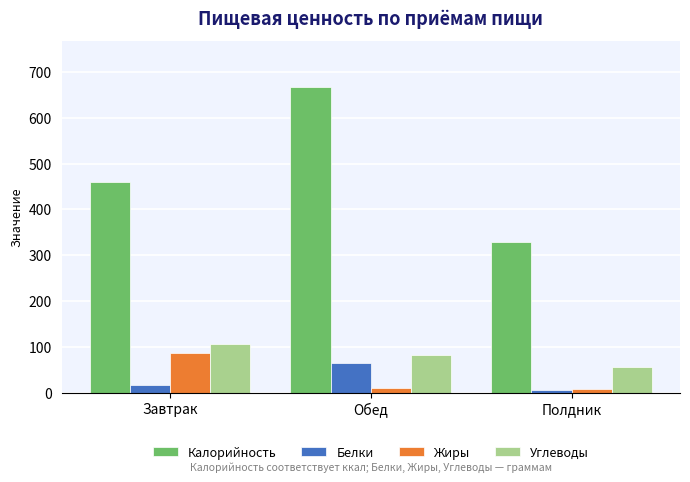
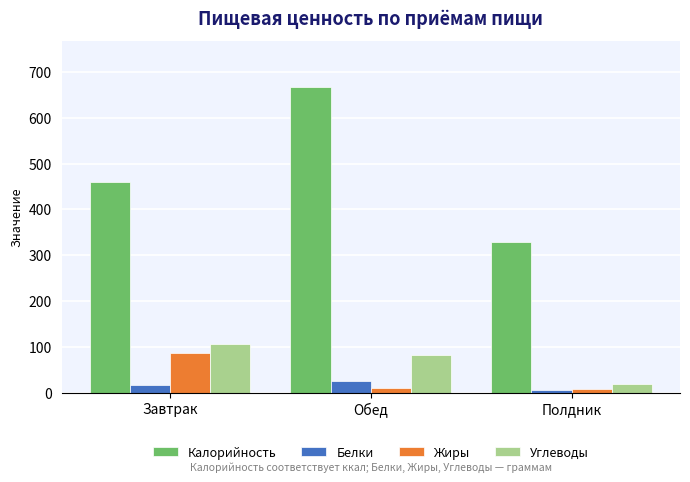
Белки, Обед: 60 -> 30
Углеводы, Полдник: 60 -> 20
